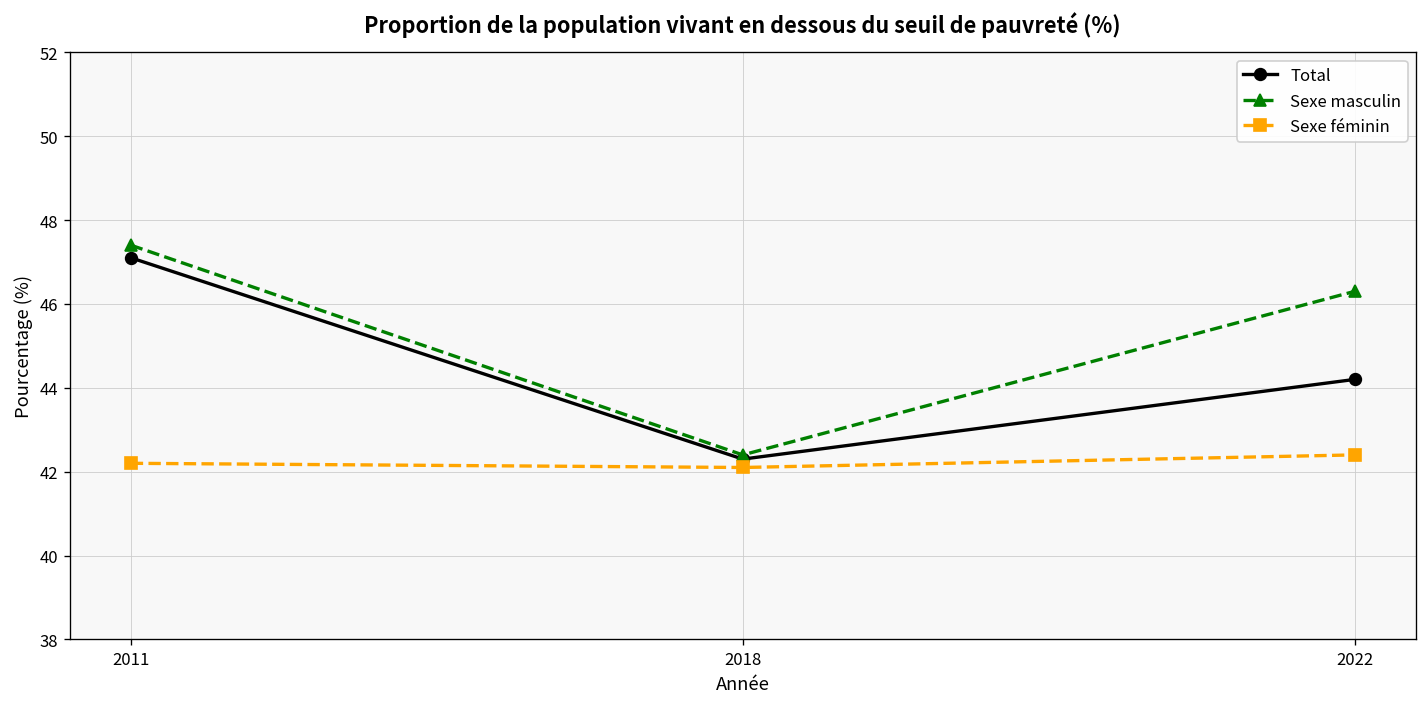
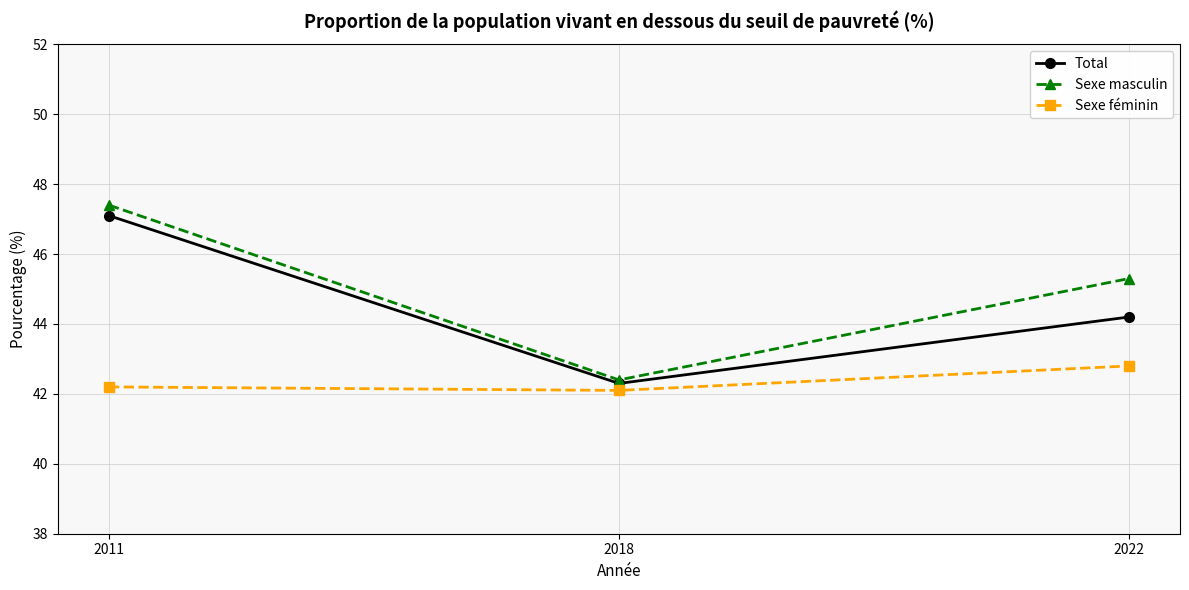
Sexe masculin, 2022: 46.3 -> 45.3
Sexe féminin, 2022: 42.4 -> 42.8
